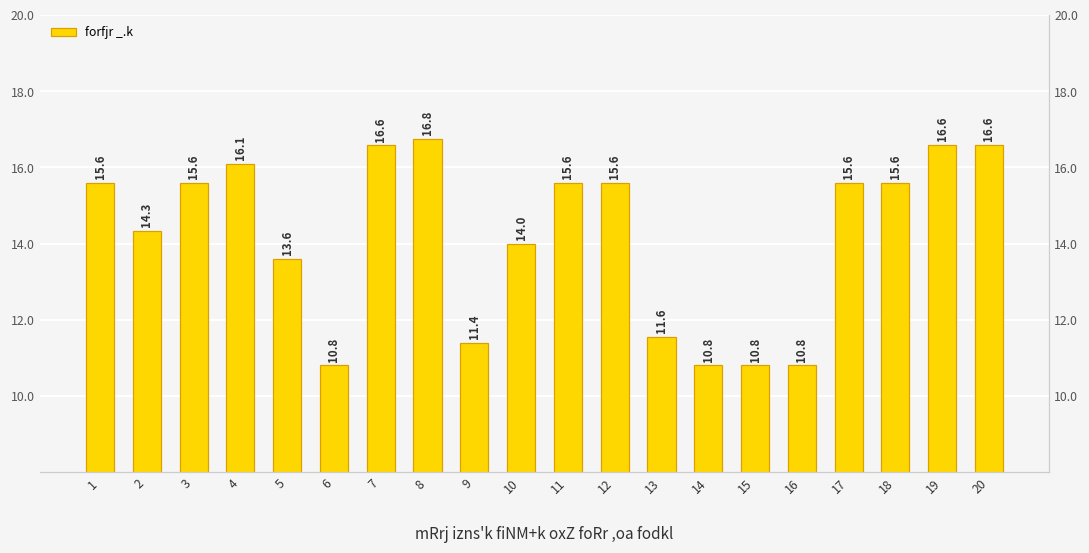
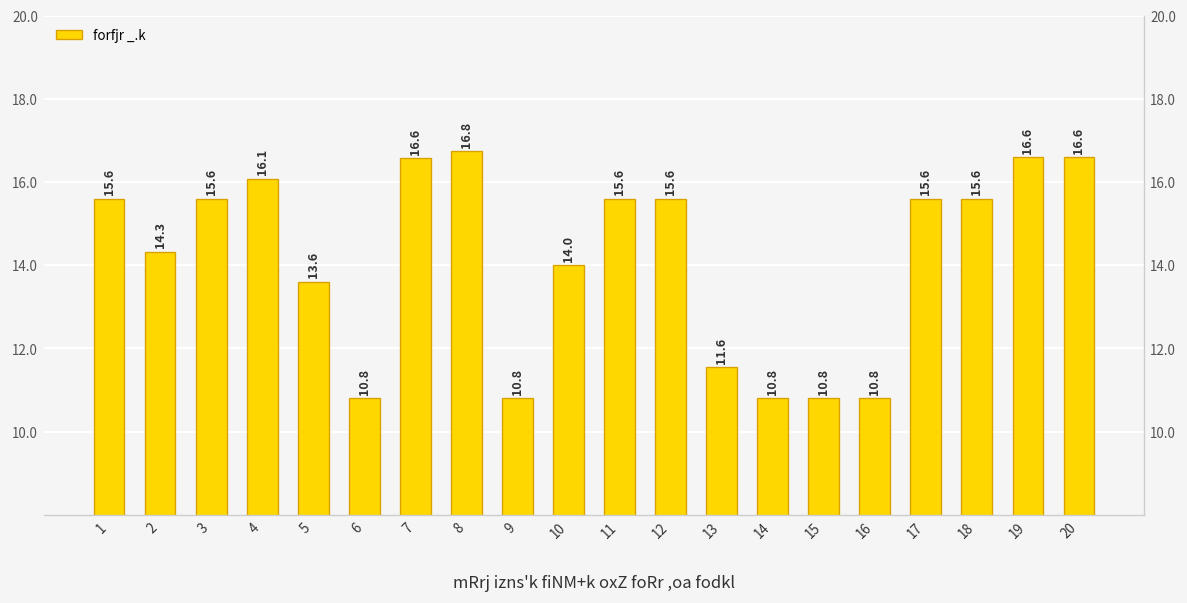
9: 11.4 -> 10.8
